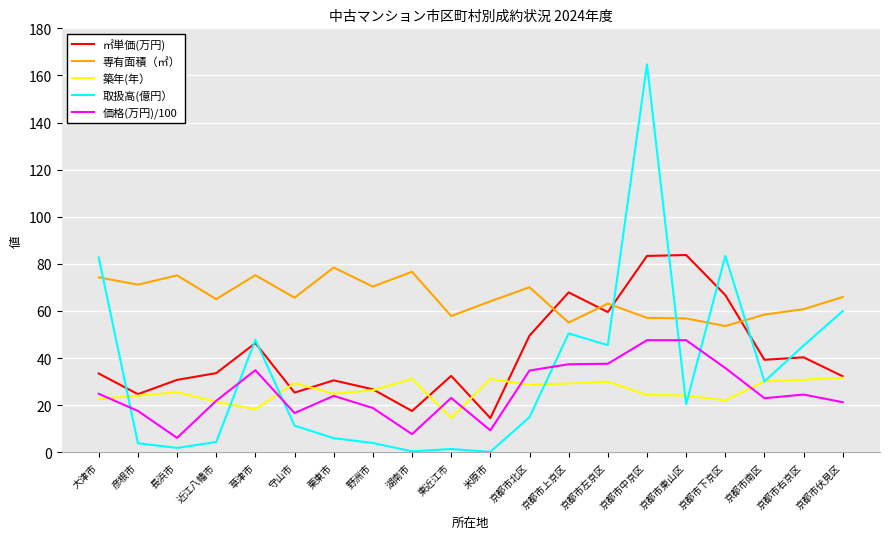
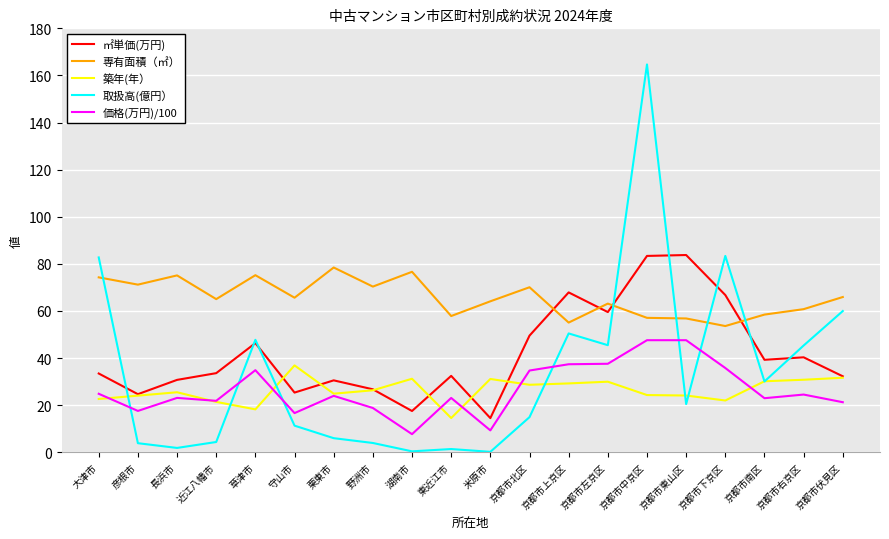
価格(万円)/100, 長浜市: 6 -> 23
築年(年）, 守山市: 29 -> 37
